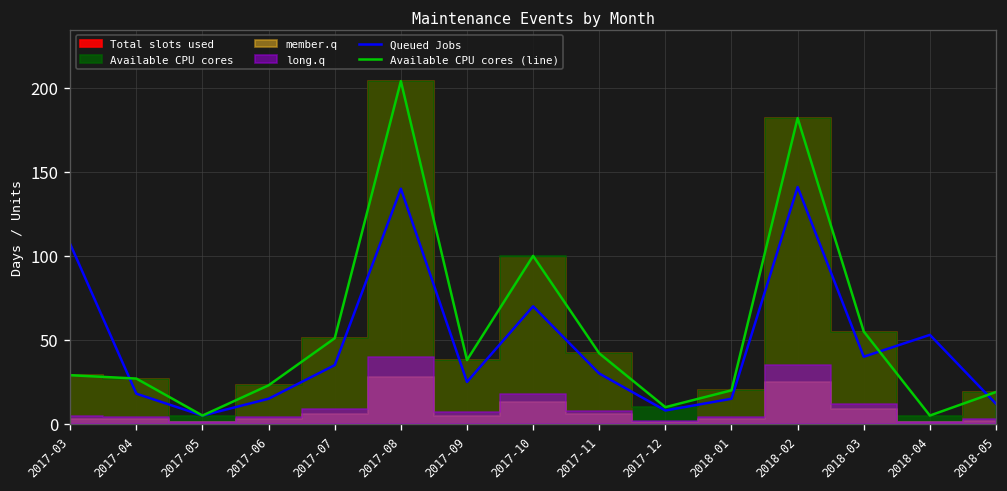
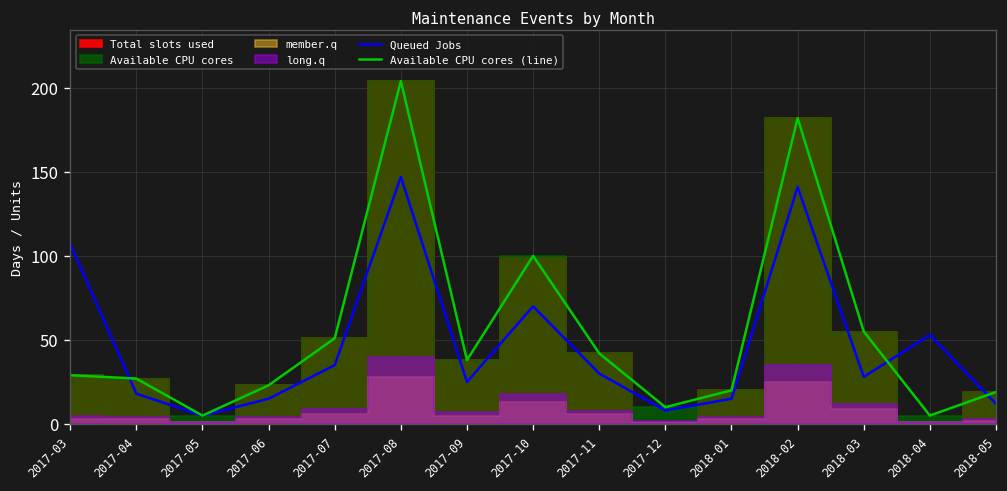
Queued Jobs, 2017-08: 140 -> 147
Queued Jobs, 2018-03: 40 -> 28
